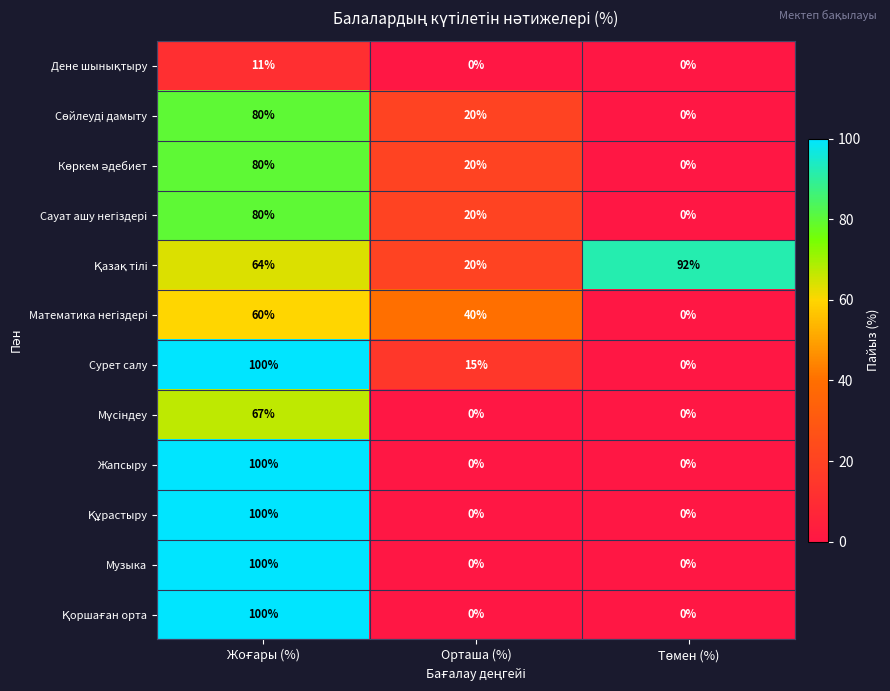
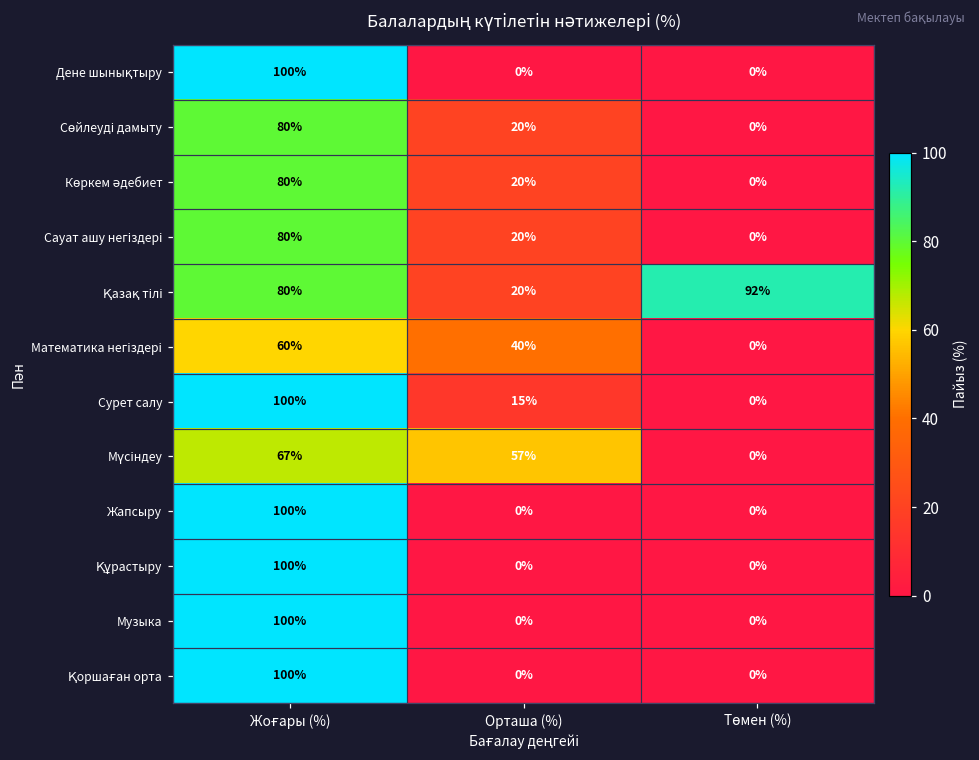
Дене шынықтыру, Жоғары (%): 11% -> 100%
Қазақ тілі, Жоғары (%): 64% -> 80%
Мүсіндеу, Орташа (%): 0% -> 57%
